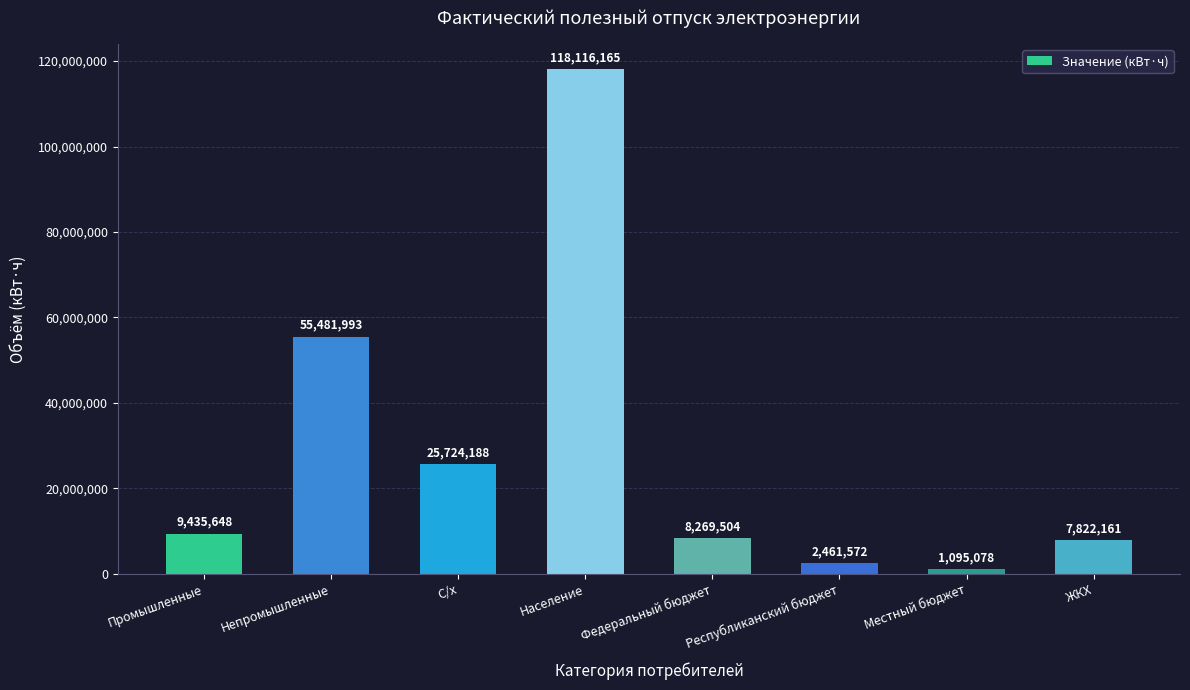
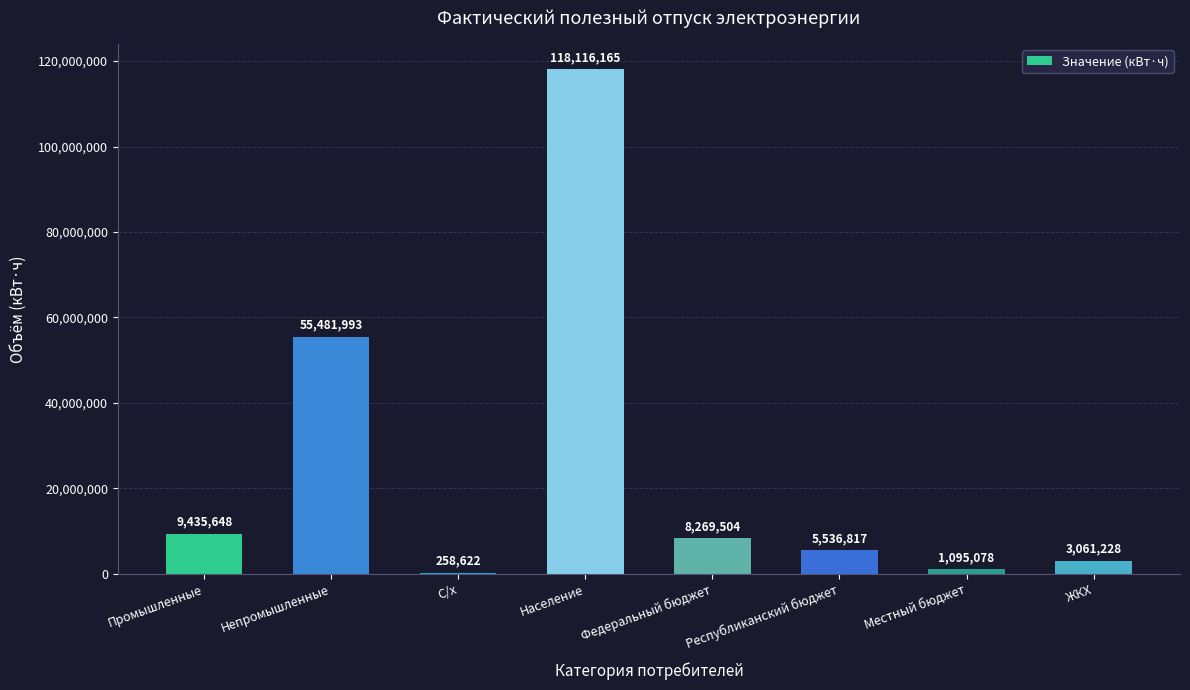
С/х: 25,724,188 -> 258,622
Республиканский бюджет: 2,461,572 -> 5,536,817
ЖКХ: 7,822,161 -> 3,061,228
